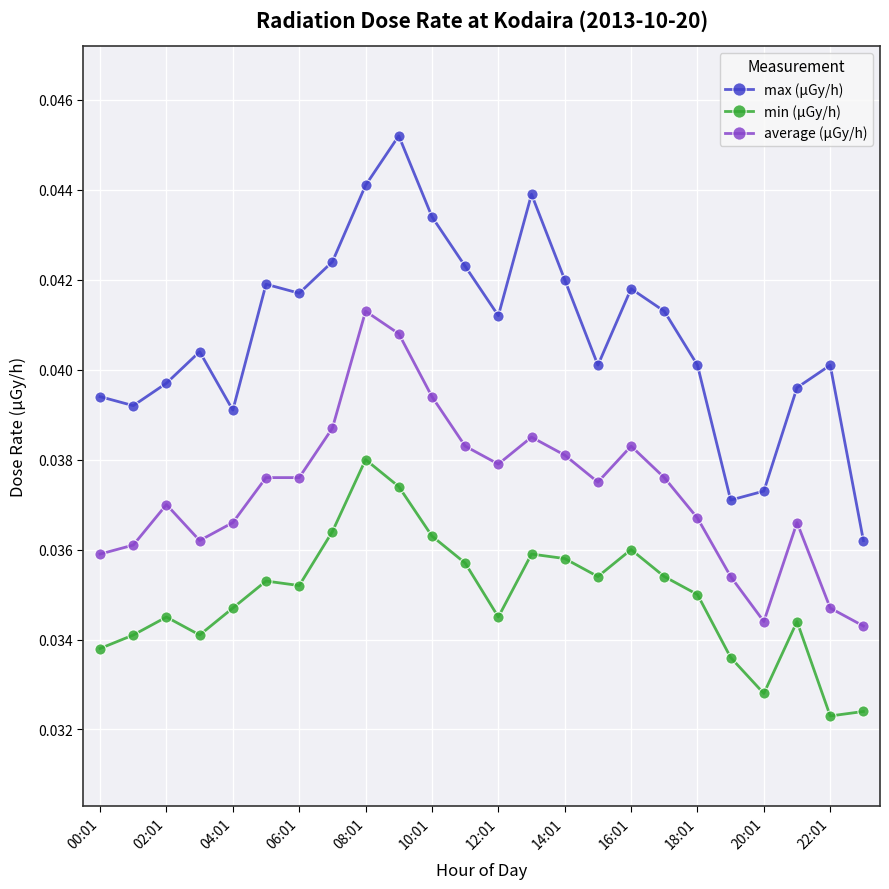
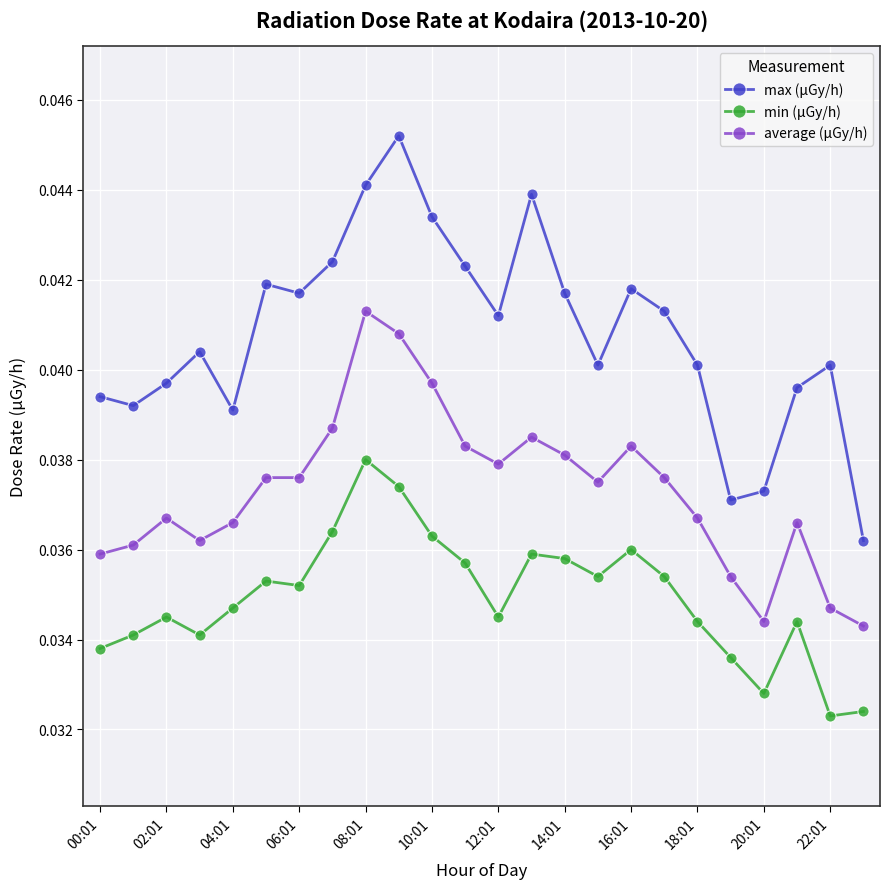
average (μGy/h), 02:01: 0.0370 -> 0.0367
average (μGy/h), 10:01: 0.0394 -> 0.0397
max (μGy/h), 14:01: 0.0420 -> 0.0417
min (μGy/h), 18:01: 0.0350 -> 0.0344
